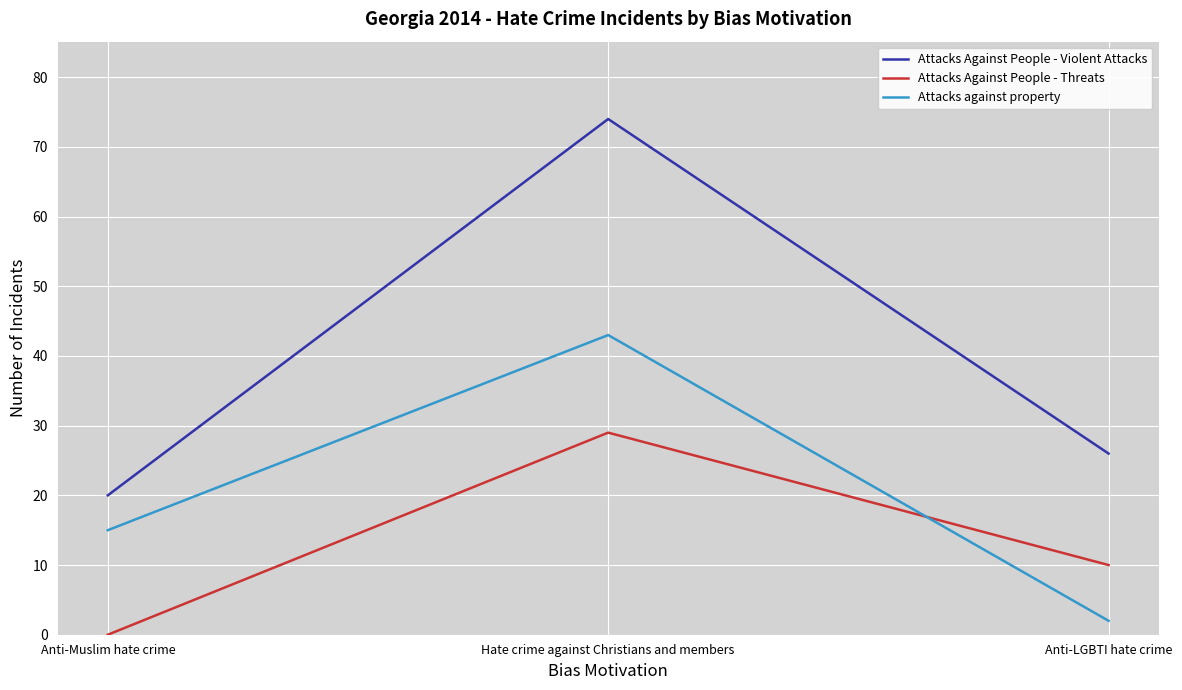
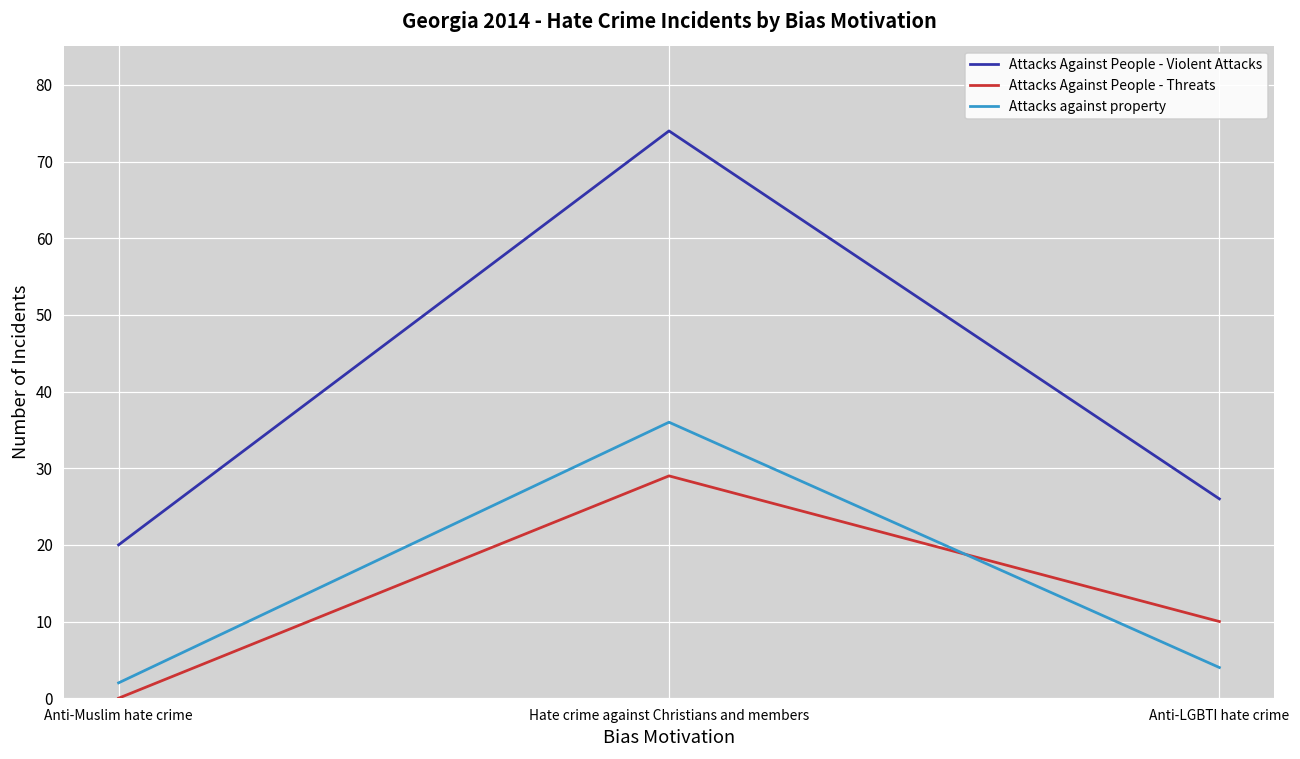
Attacks against property, Anti-Muslim hate crime: 15 -> 2
Attacks against property, Hate crime against Christians and members: 43 -> 36
Attacks against property, Anti-LGBTI hate crime: 2 -> 4
